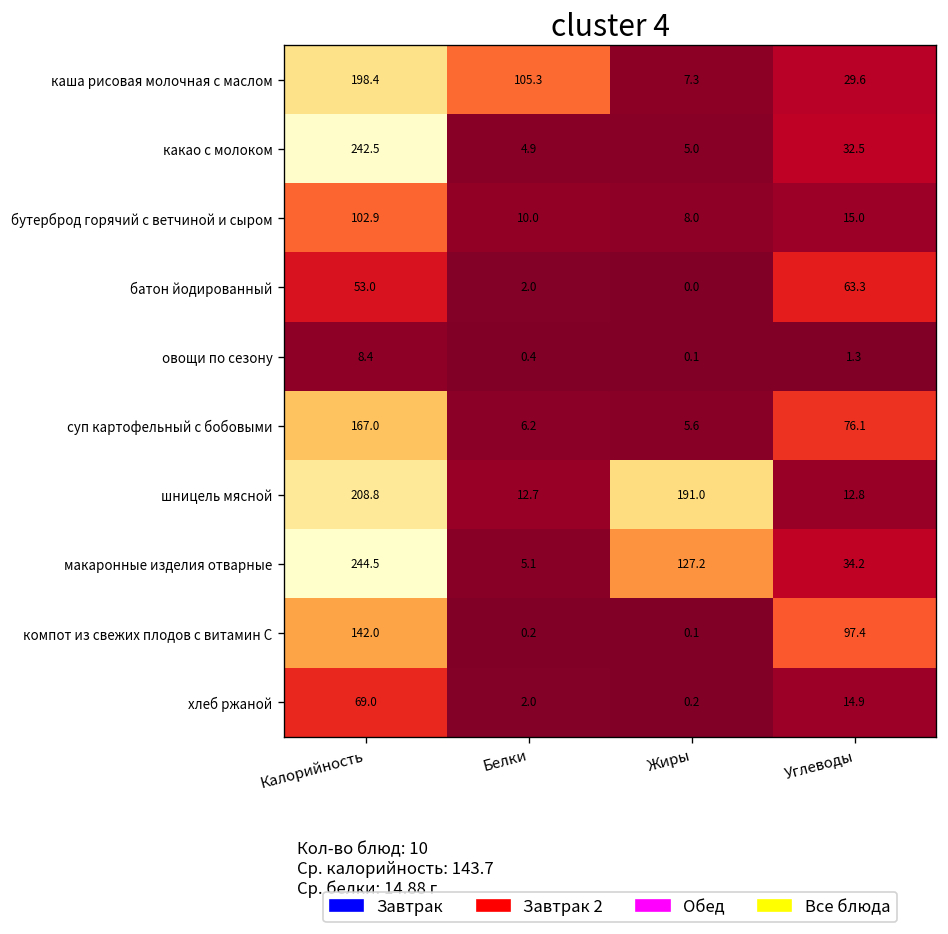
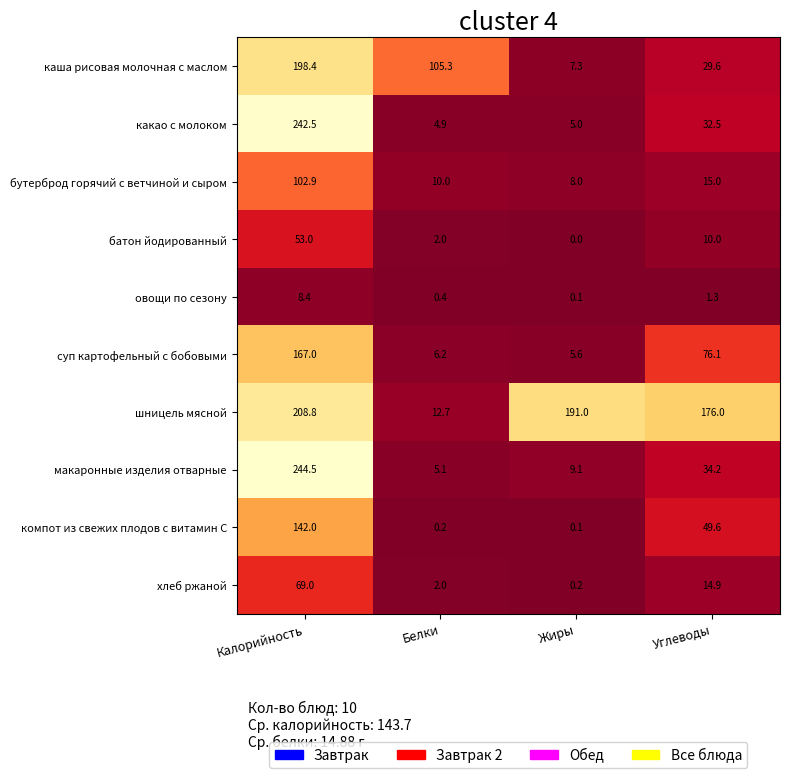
батон йодированный, Углеводы: 63.3 -> 10.0
шницель мясной, Углеводы: 12.8 -> 176.0
макаронные изделия отварные, Жиры: 127.2 -> 9.1
компот из свежих плодов с витамин С, Углеводы: 97.4 -> 49.6
